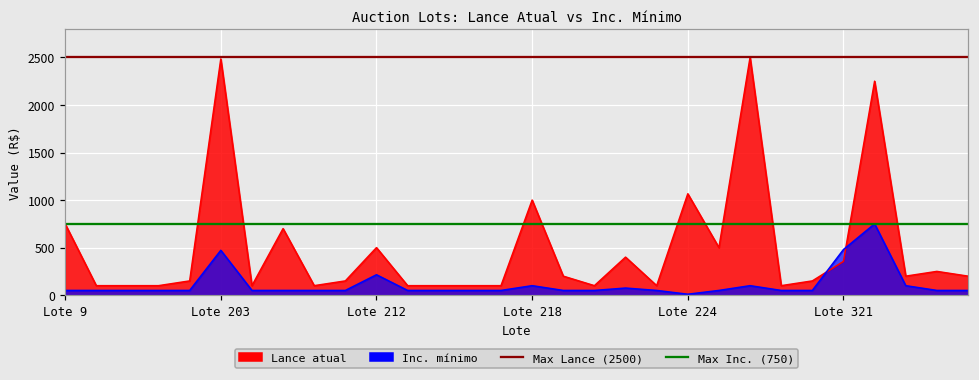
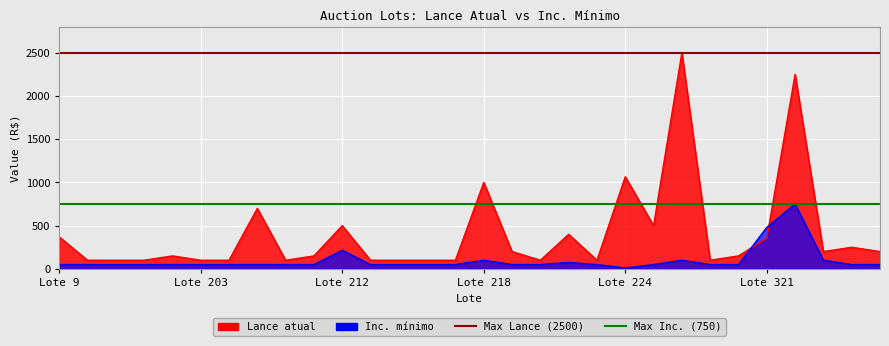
Lance atual, Lote 9: 800 -> 400
Lance atual, Lote 203: 2500 -> 100
Inc. mínimo, Lote 203: 500 -> 100
